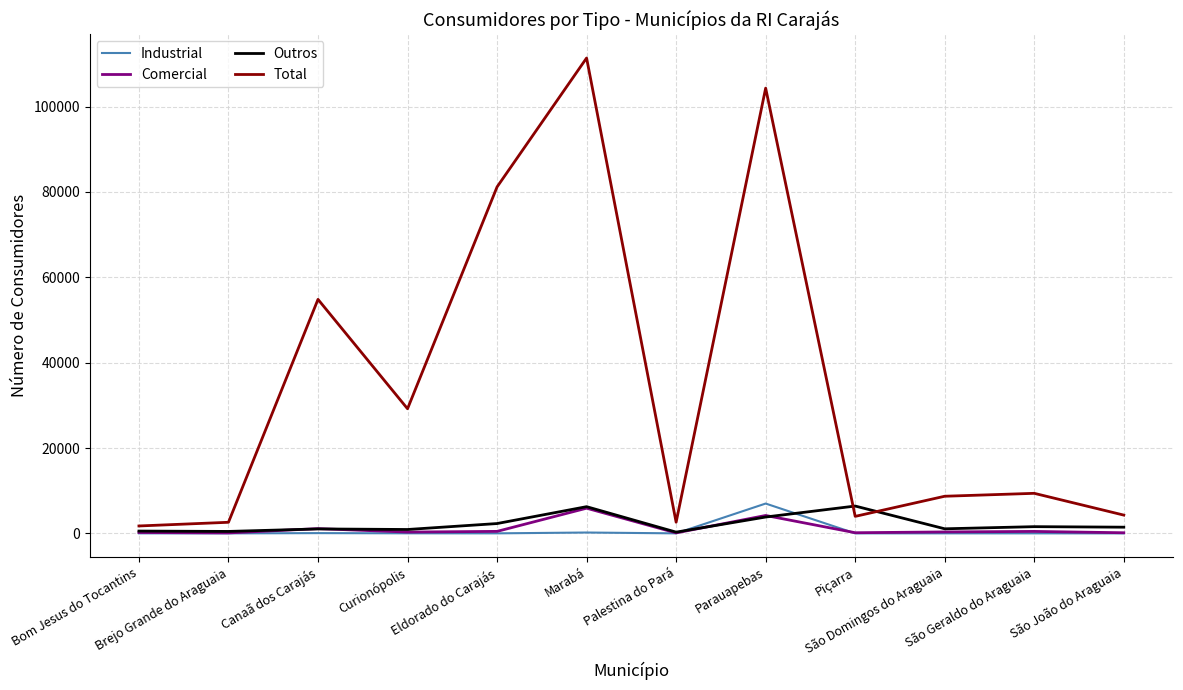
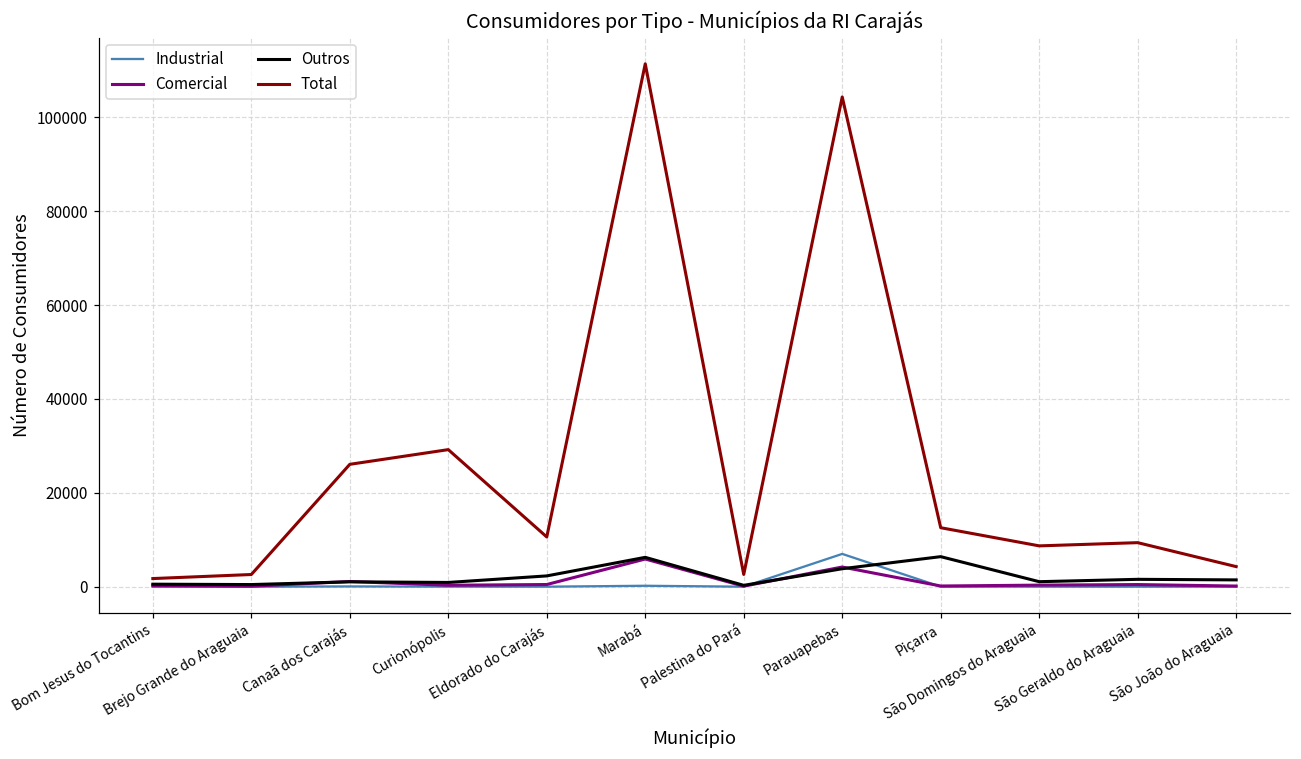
Total, Canaã dos Carajás: 55000 -> 26000
Total, Eldorado do Carajás: 81000 -> 11000
Total, Piçarra: 4000 -> 13000
